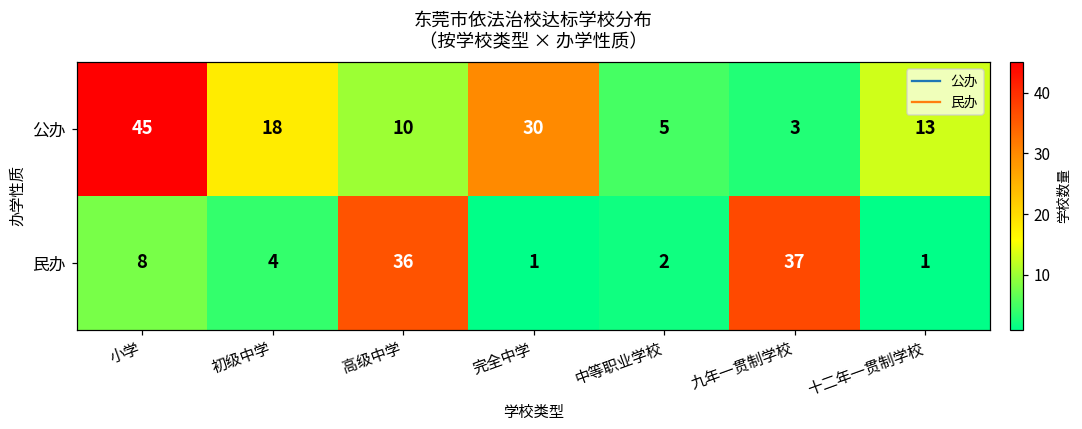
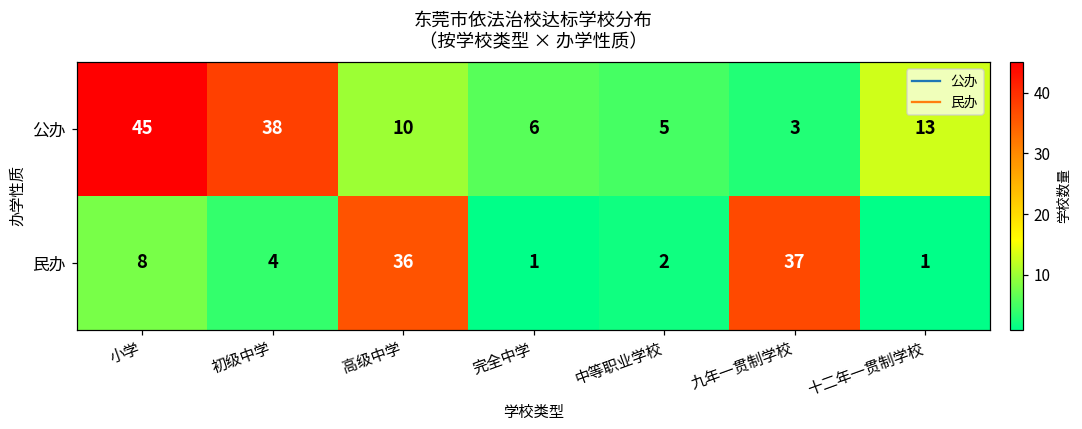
公办, 初级中学: 18 -> 38
公办, 完全中学: 30 -> 6
